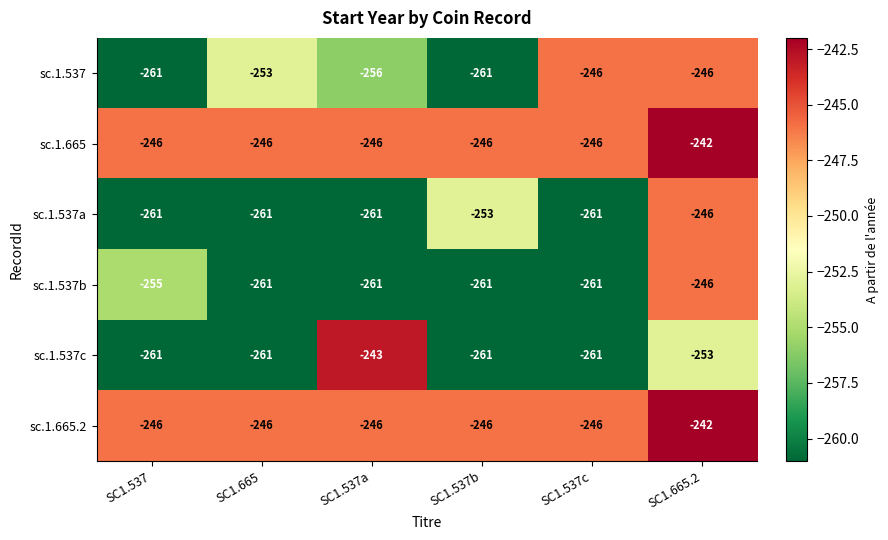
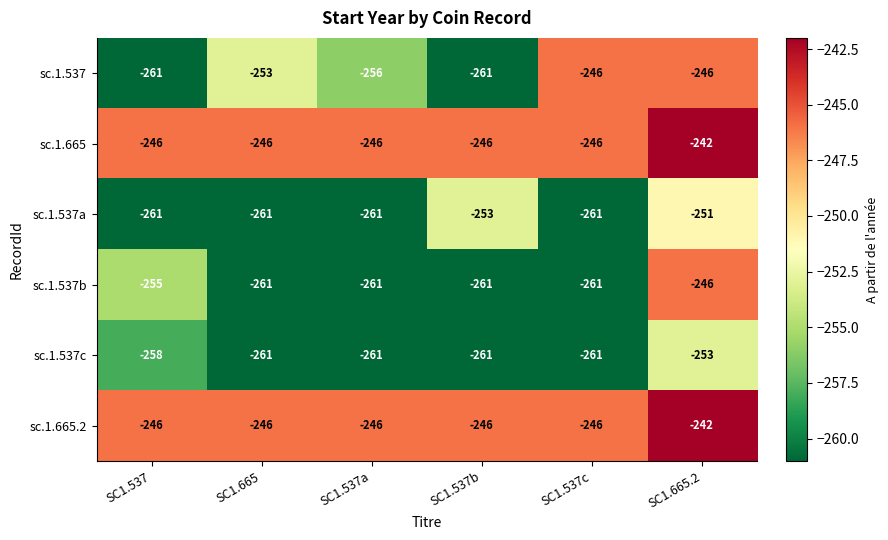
sc.1.537a, SC1.665.2: -246 -> -251
sc.1.537c, SC1.537: -261 -> -258
sc.1.537c, SC1.537a: -243 -> -261
